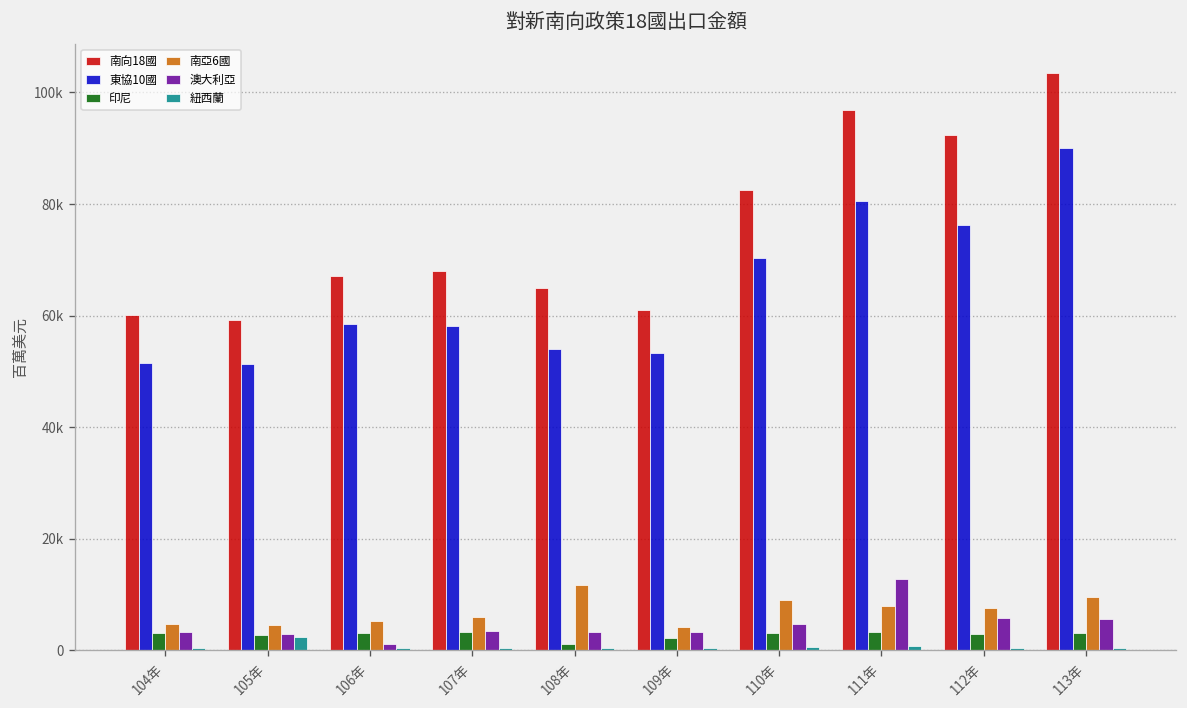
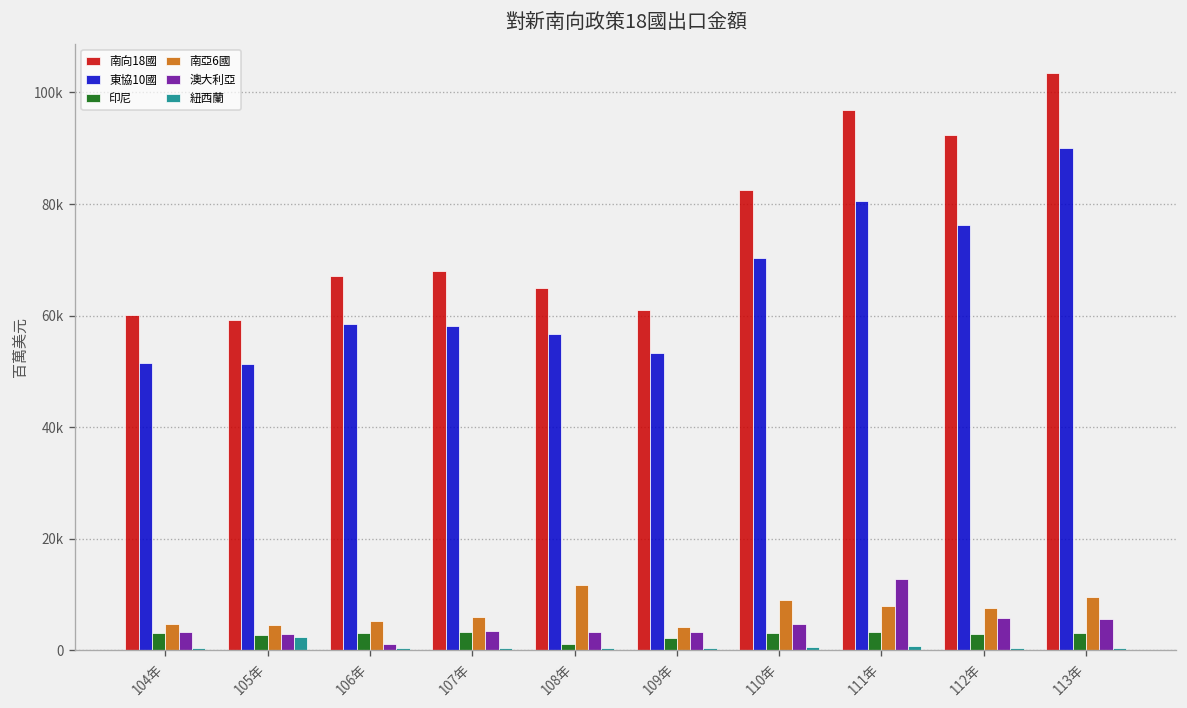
東協10國, 108年: 54000 -> 57000
